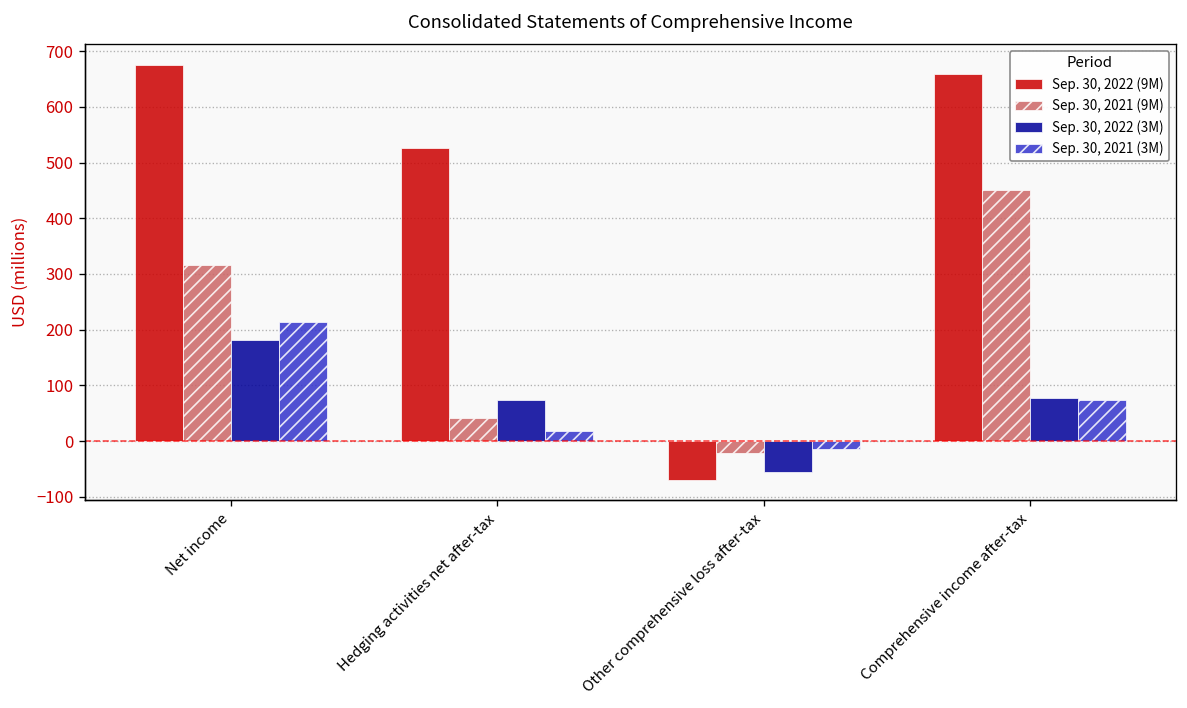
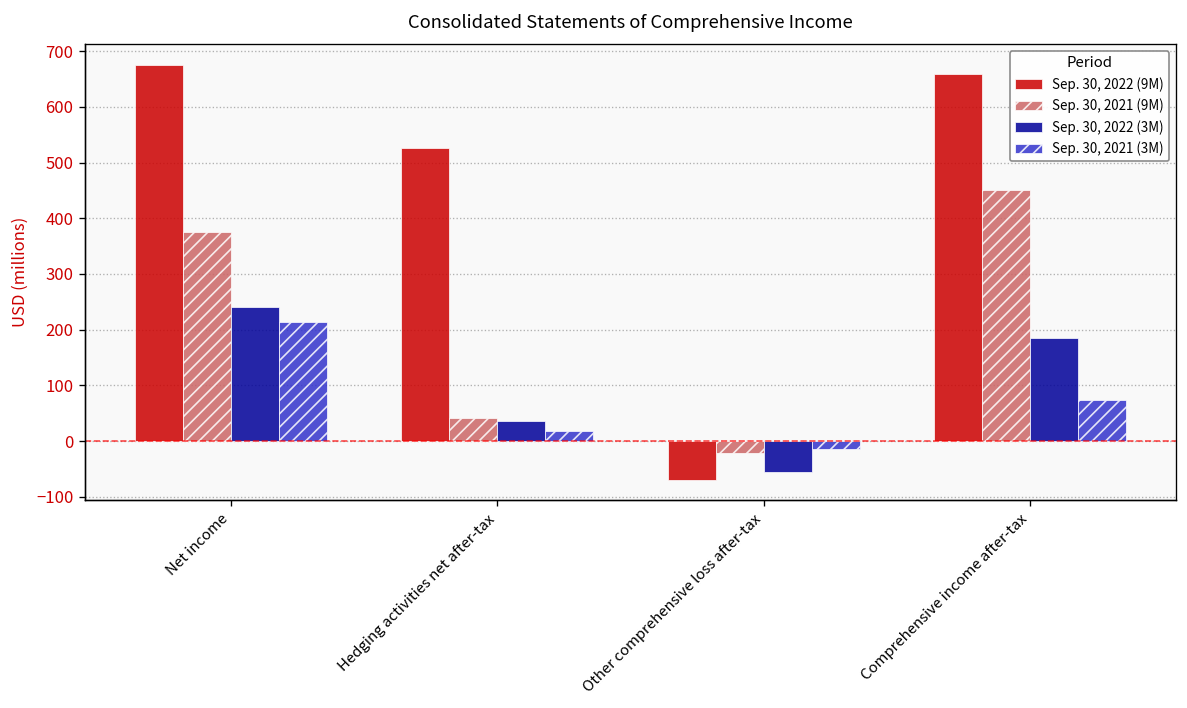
Sep. 30, 2021 (9M), Net income: 320 -> 380
Sep. 30, 2022 (3M), Net income: 180 -> 240
Sep. 30, 2022 (3M), Hedging activities net after-tax: 70 -> 40
Sep. 30, 2022 (3M), Comprehensive income after-tax: 80 -> 190
